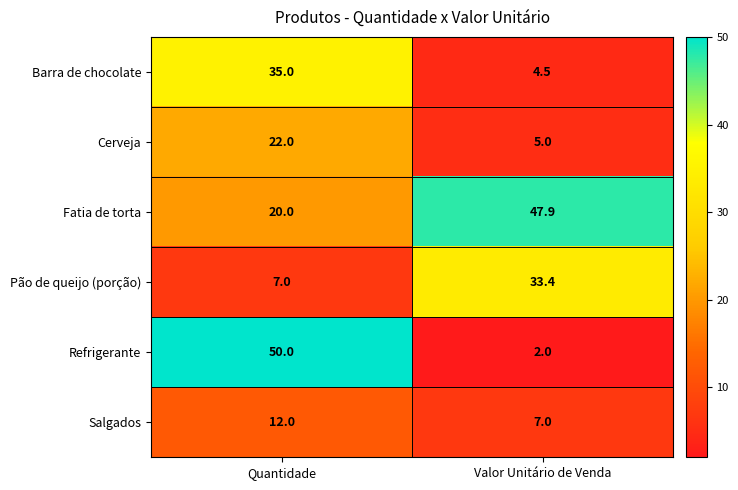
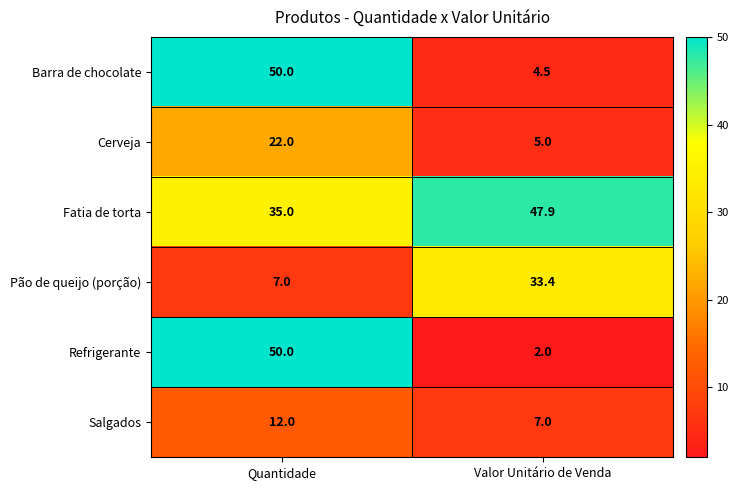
Barra de chocolate, Quantidade: 35.0 -> 50.0
Fatia de torta, Quantidade: 20.0 -> 35.0
